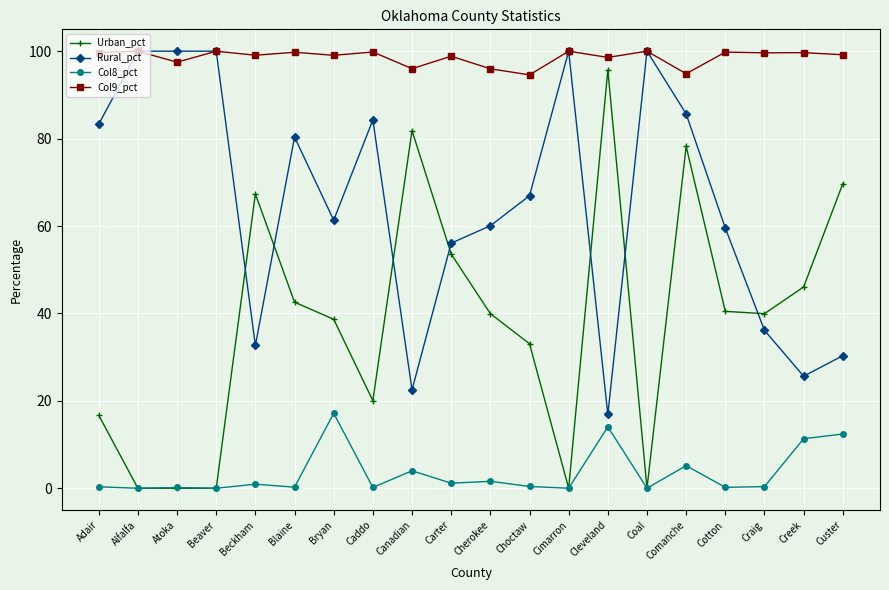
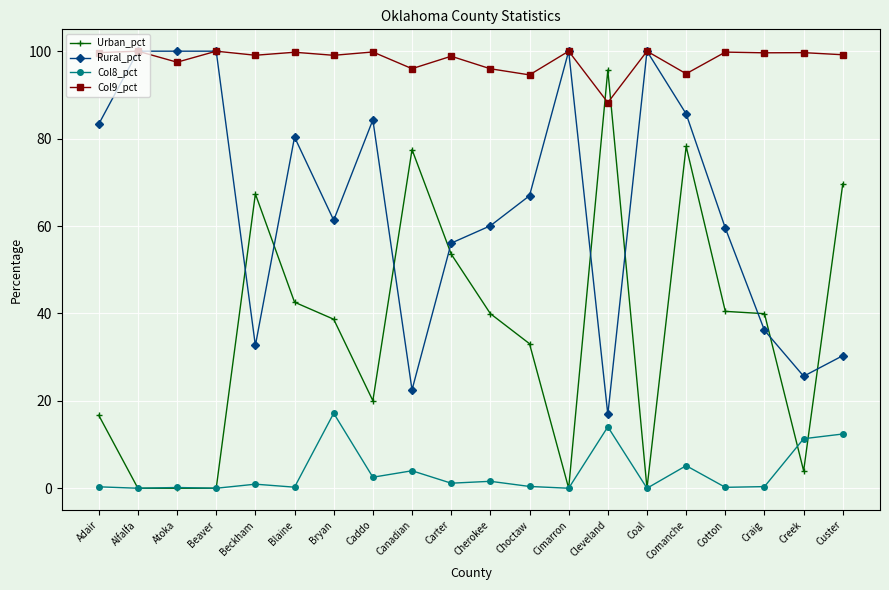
Col8_pct, Caddo: 0 -> 3
Urban_pct, Canadian: 82 -> 77
Col9_pct, Cleveland: 99 -> 88
Urban_pct, Creek: 46 -> 4
